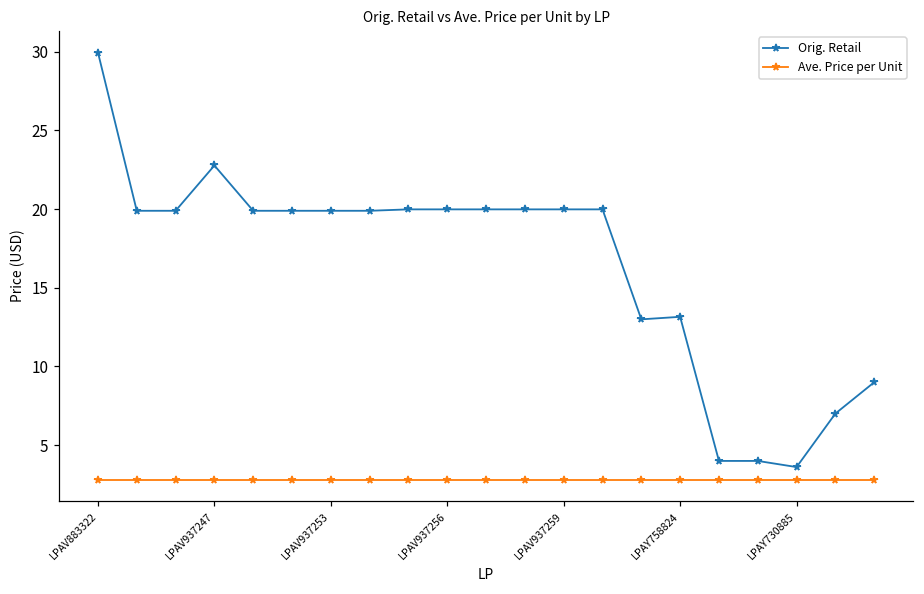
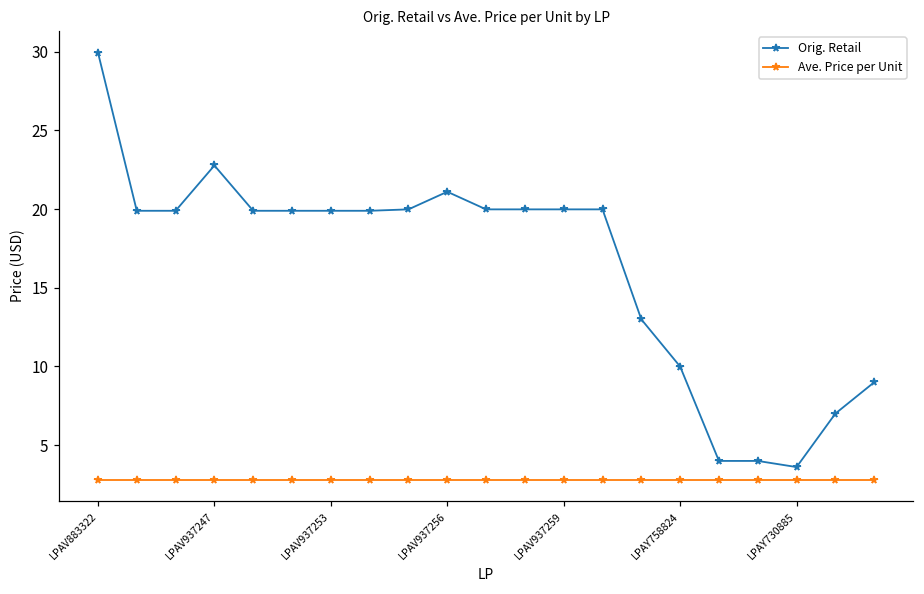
Orig. Retail, LPAV937256: 20.0 -> 21.1
Orig. Retail, LPAY758824: 13.2 -> 10.0
